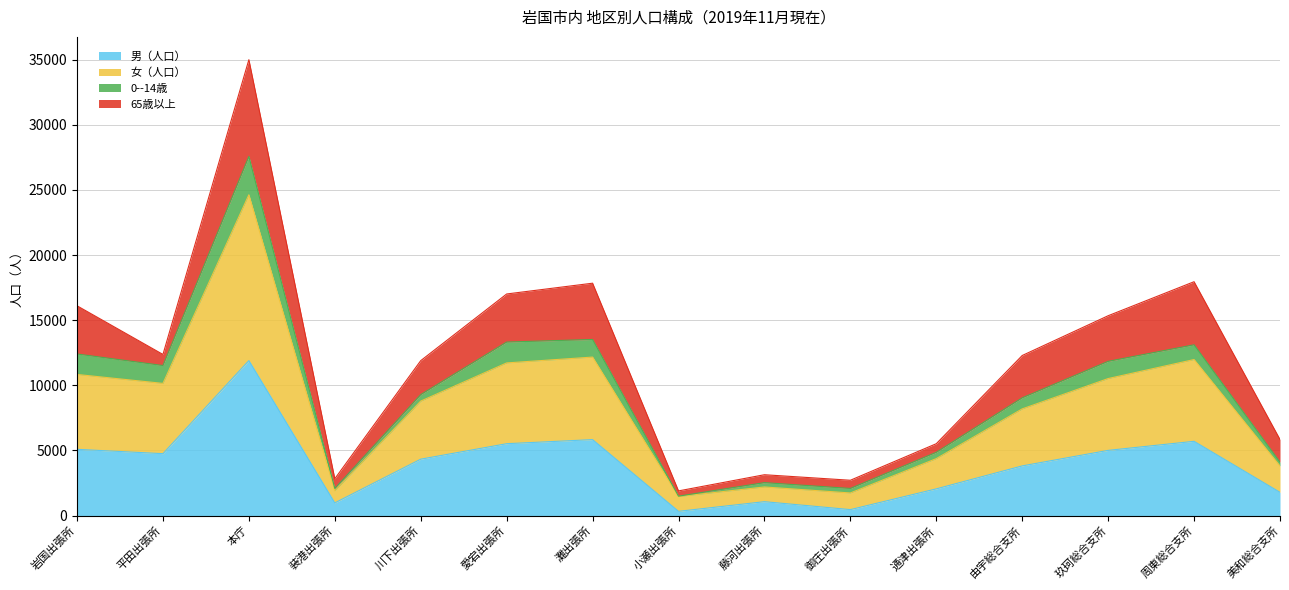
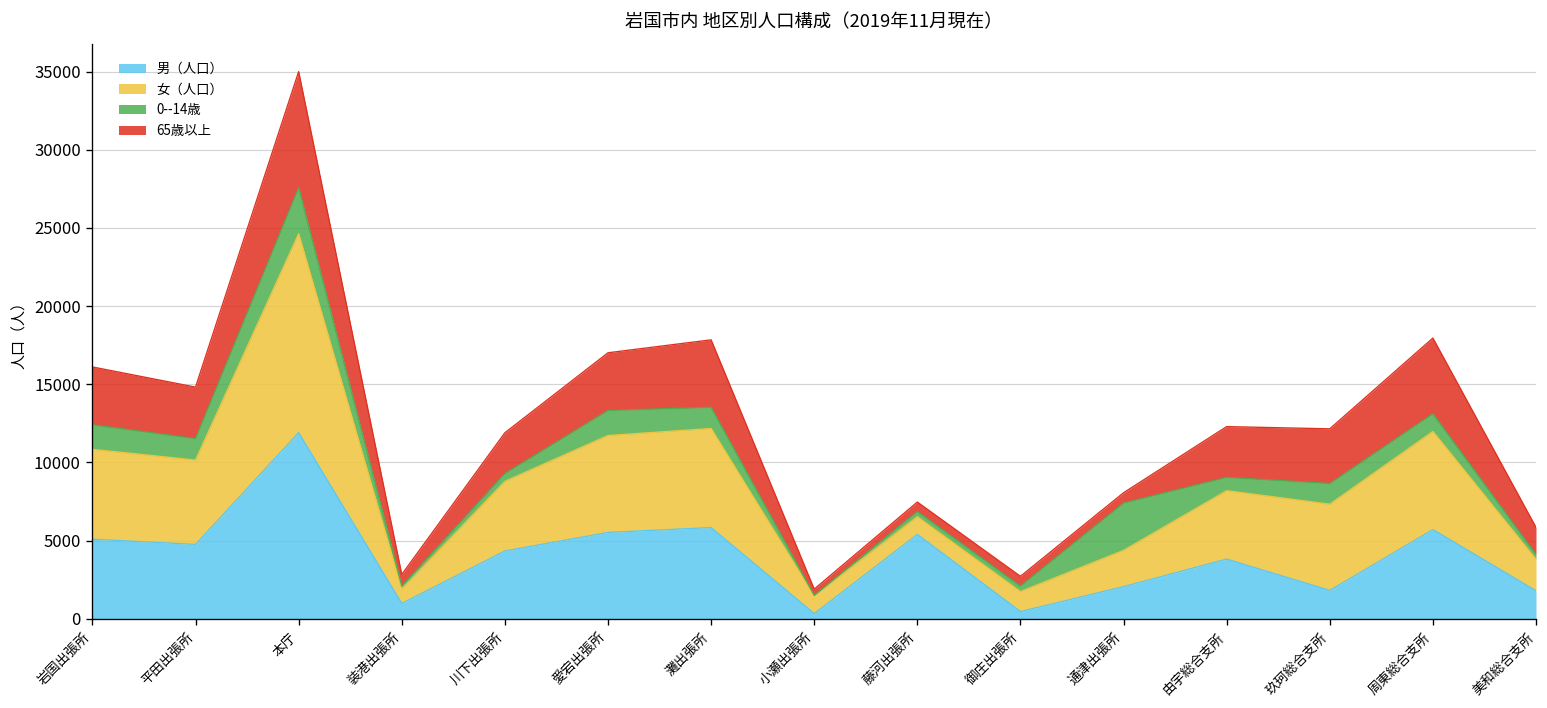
65歳以上, 平田出張所: 900 -> 3300
男（人口）, 藤河出張所: 1100 -> 5400
0--14歳, 通津出張所: 500 -> 3000
男（人口）, 玖珂総合支所: 5000 -> 1800
